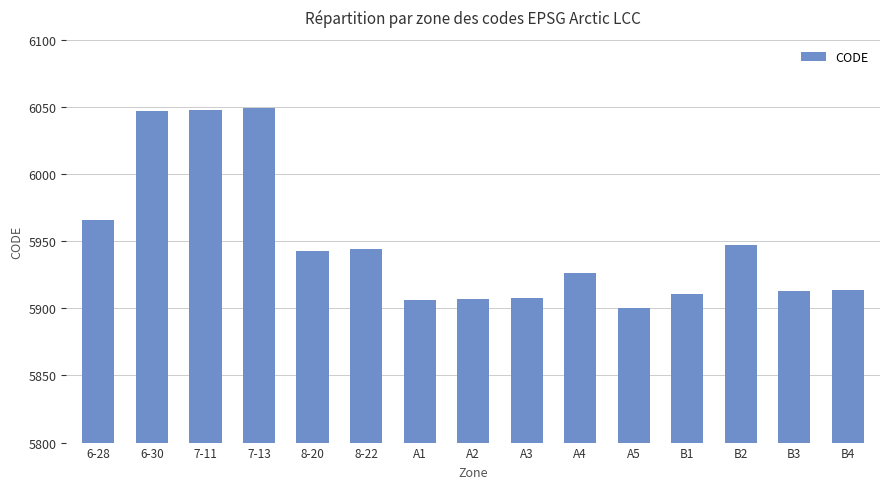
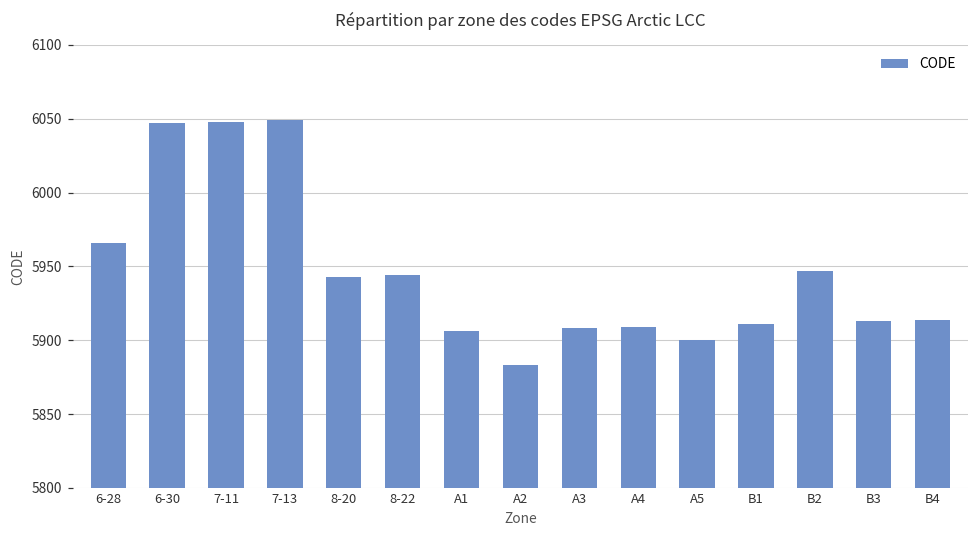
A2: 5907 -> 5883
A4: 5926 -> 5909
